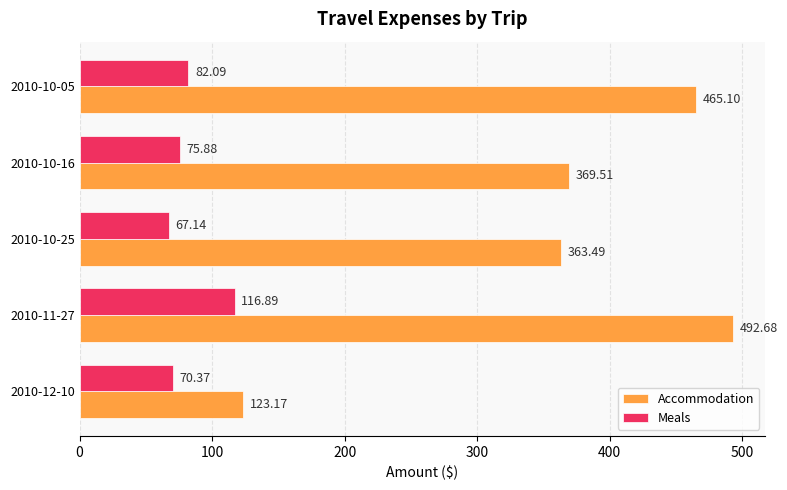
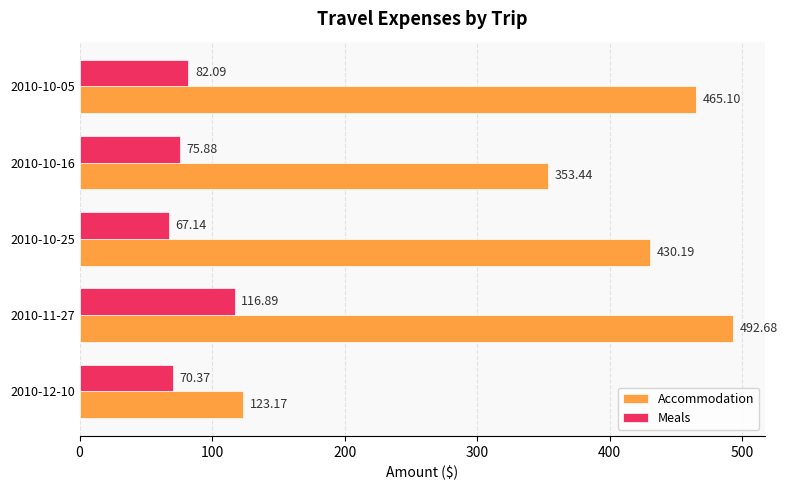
Accommodation, 2010-10-16: 369.51 -> 353.44
Accommodation, 2010-10-25: 363.49 -> 430.19
